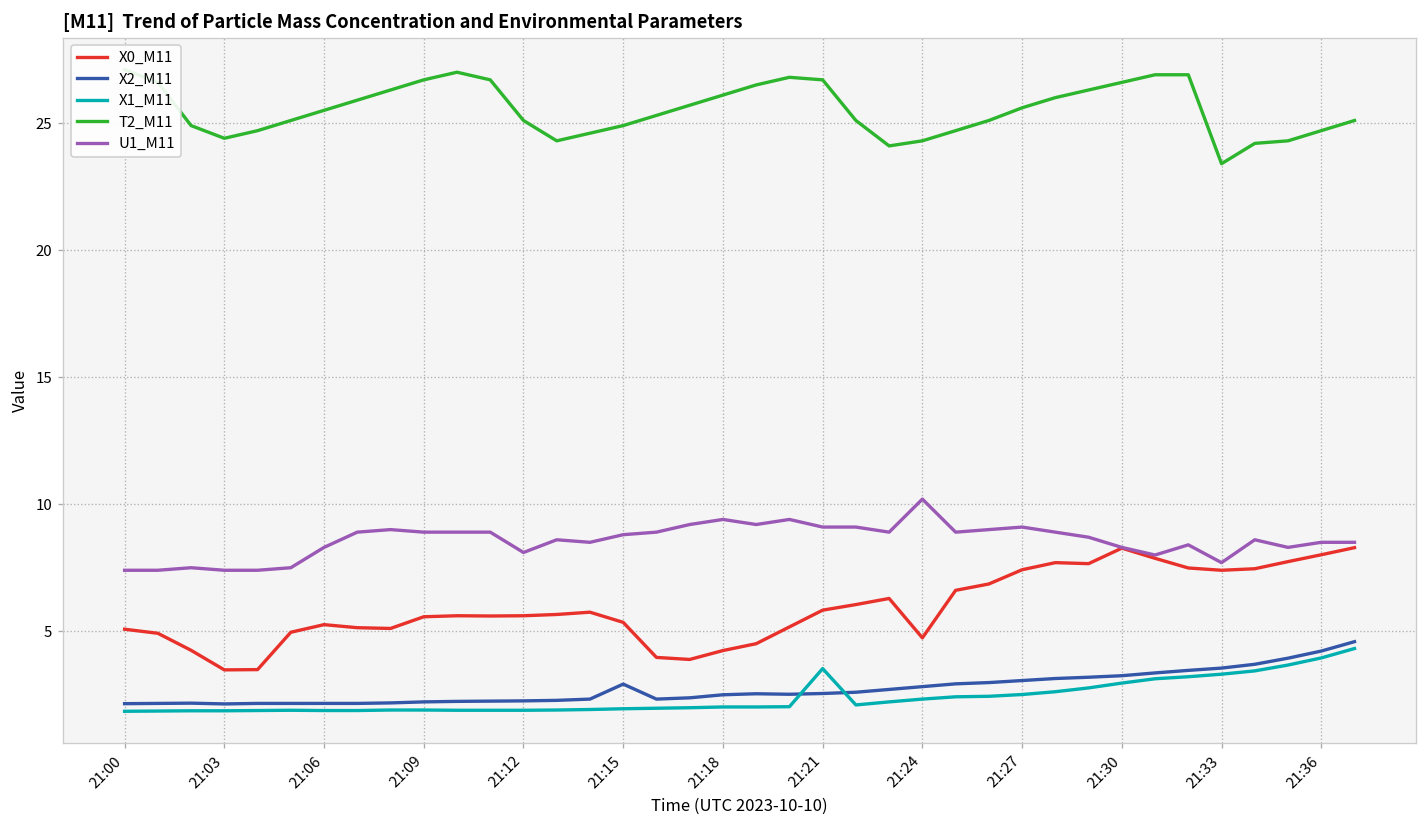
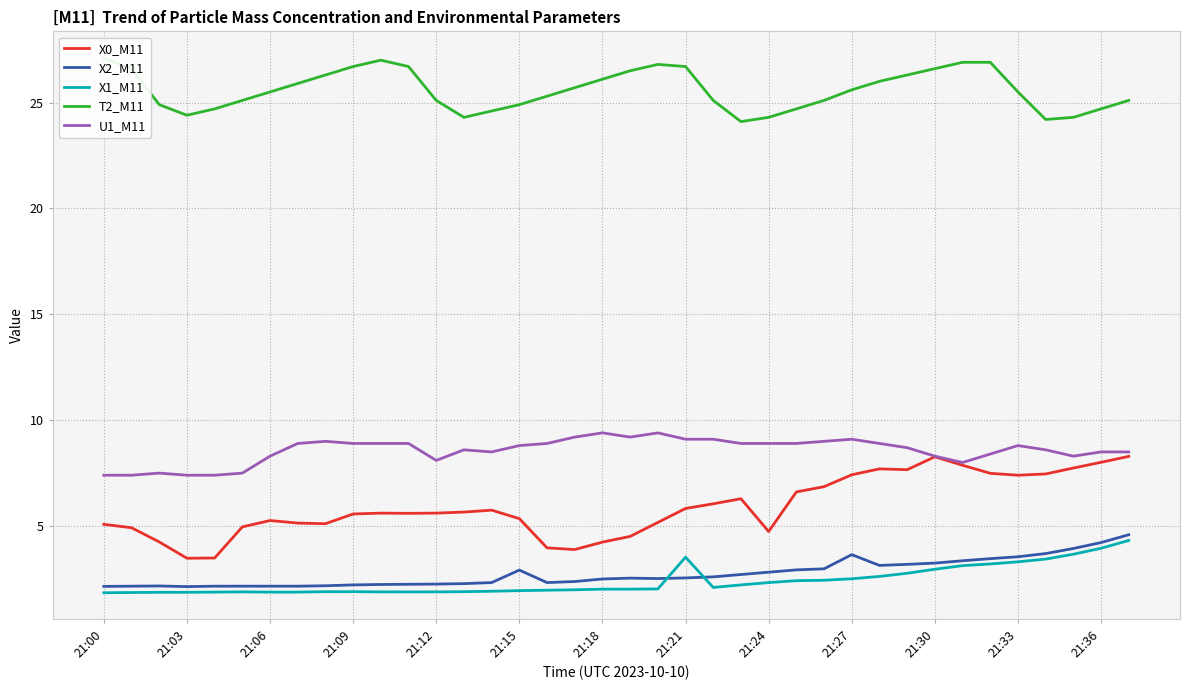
U1_M11, 21:24: 10.2 -> 8.9
X2_M11, 21:27: 3.1 -> 3.7
T2_M11, 21:33: 23.4 -> 25.5
U1_M11, 21:33: 7.7 -> 8.8
